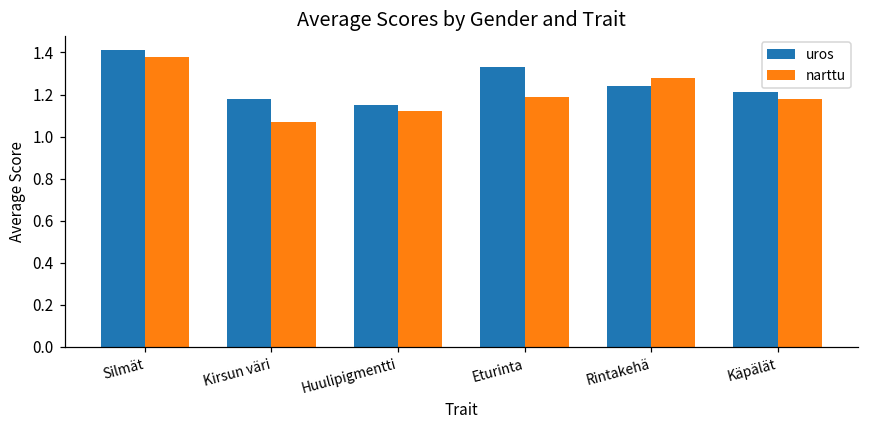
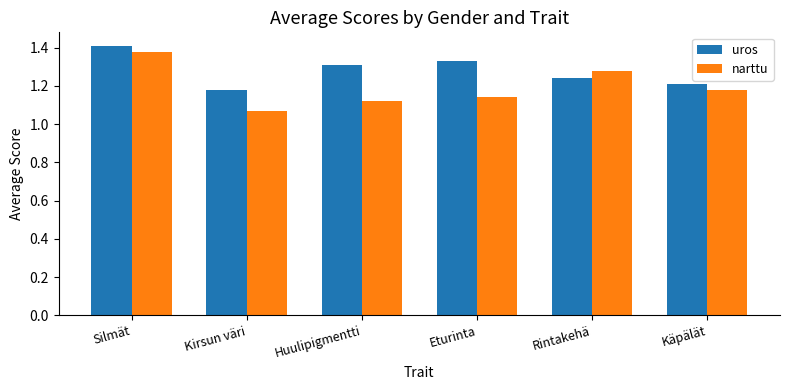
uros, Huulipigmentti: 1.15 -> 1.31
narttu, Eturinta: 1.19 -> 1.14
